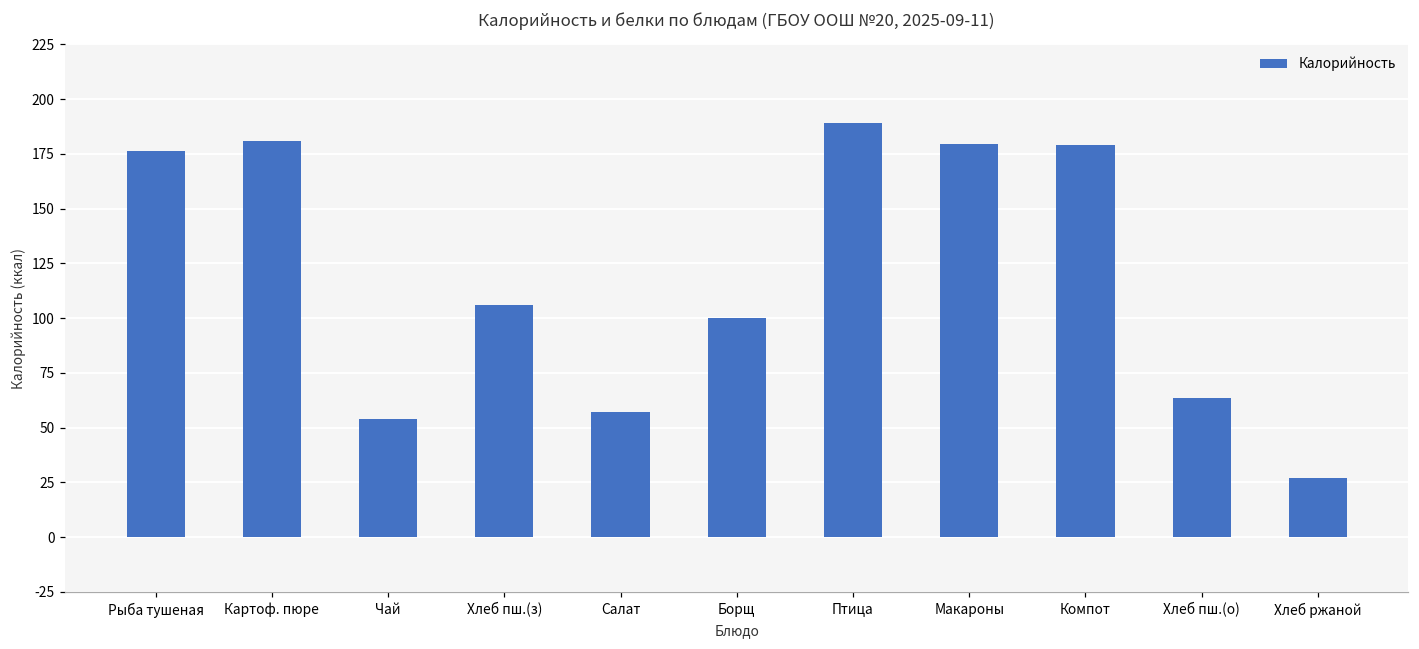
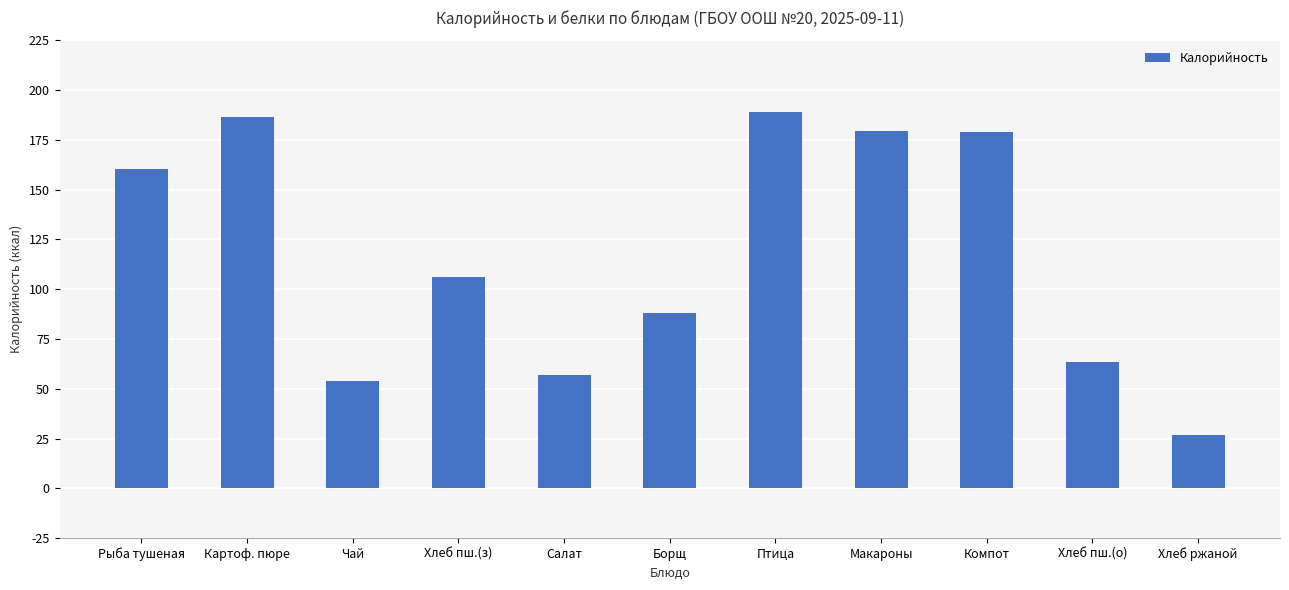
Рыба тушеная: 177 -> 161
Картоф. пюре: 181 -> 186
Борщ: 100 -> 88
